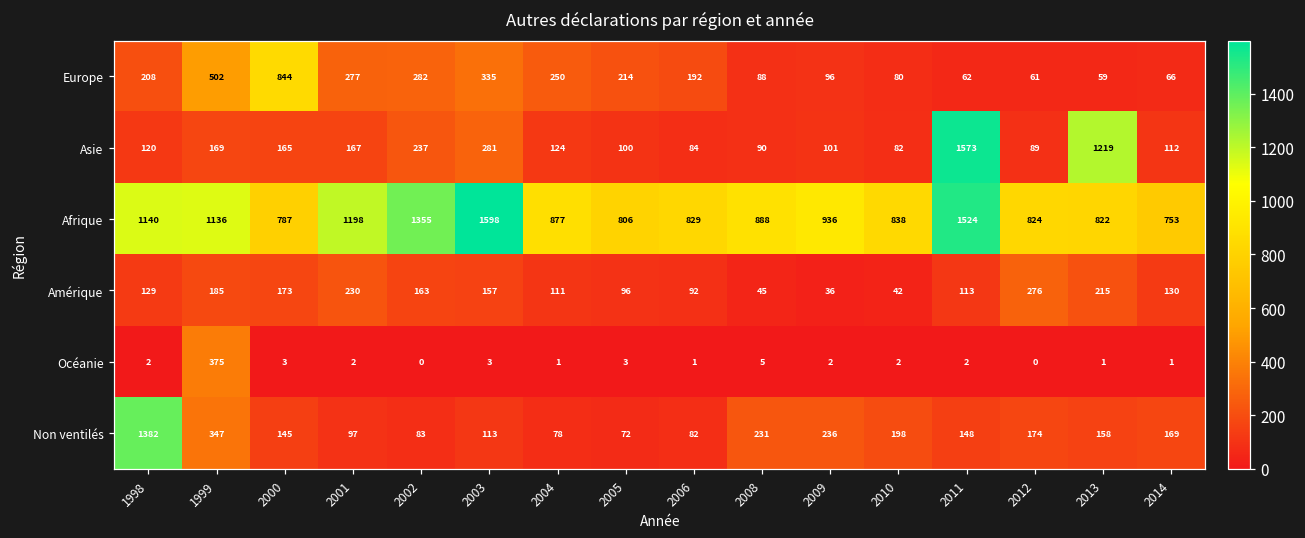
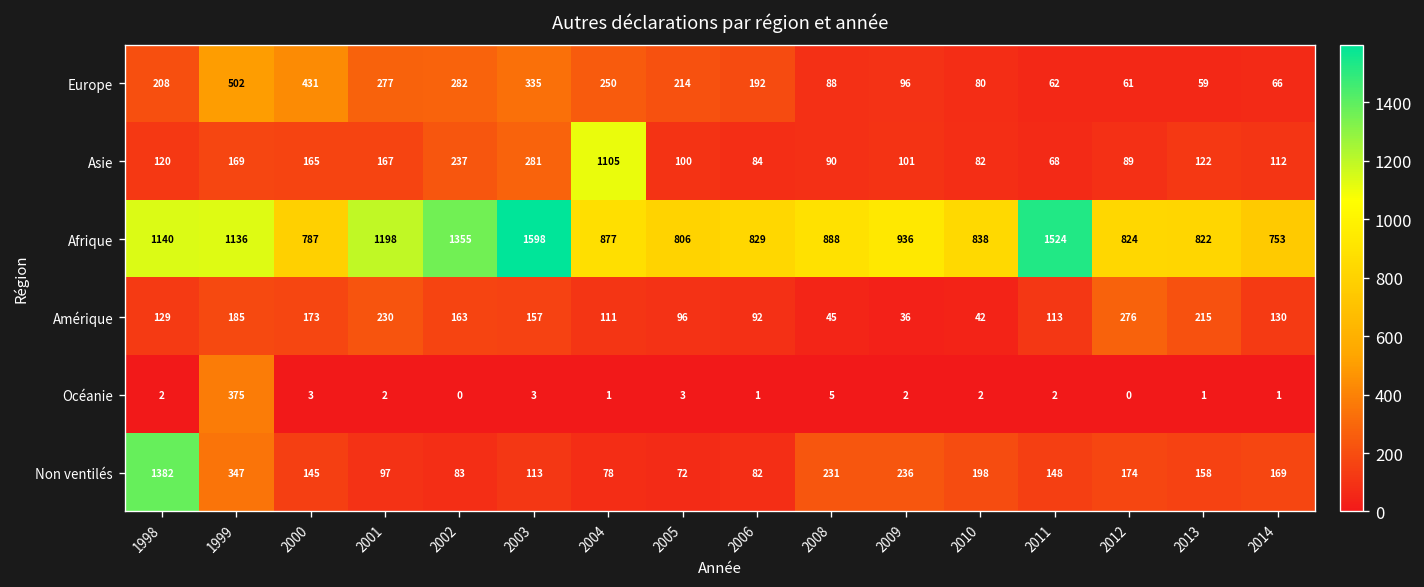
Europe, 2000: 844 -> 431
Asie, 2004: 124 -> 1105
Asie, 2011: 1573 -> 68
Asie, 2013: 1219 -> 122
